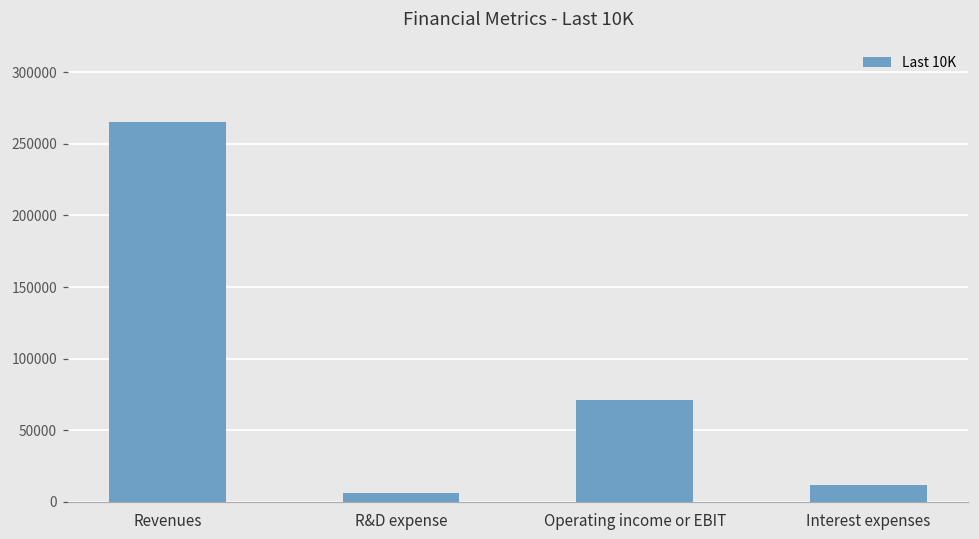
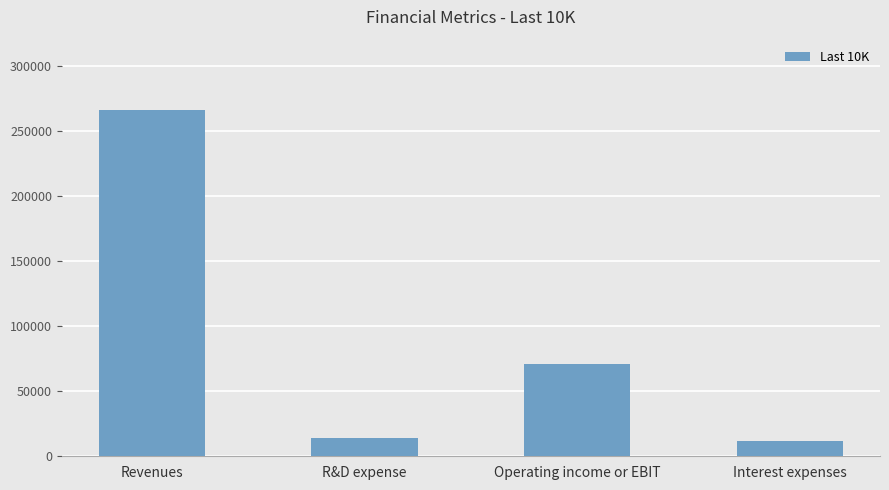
R&D expense: 6000 -> 14000
